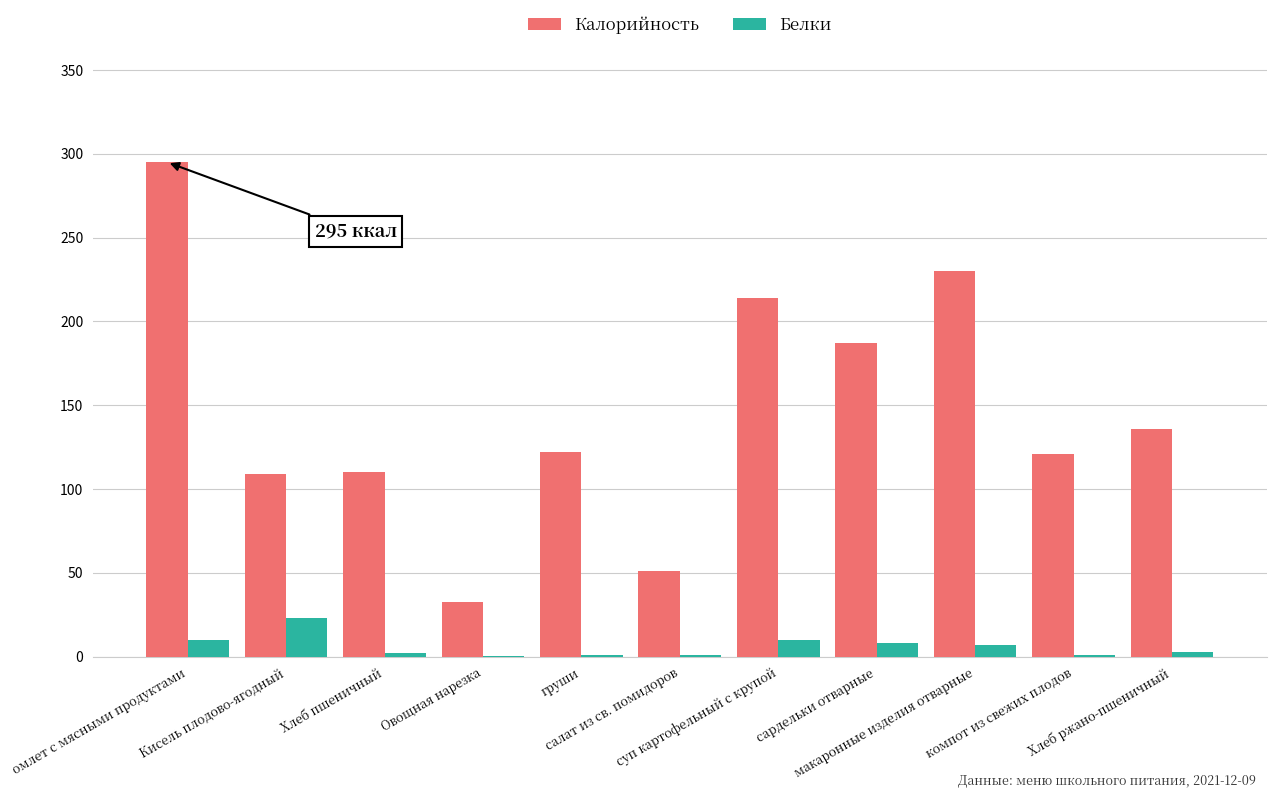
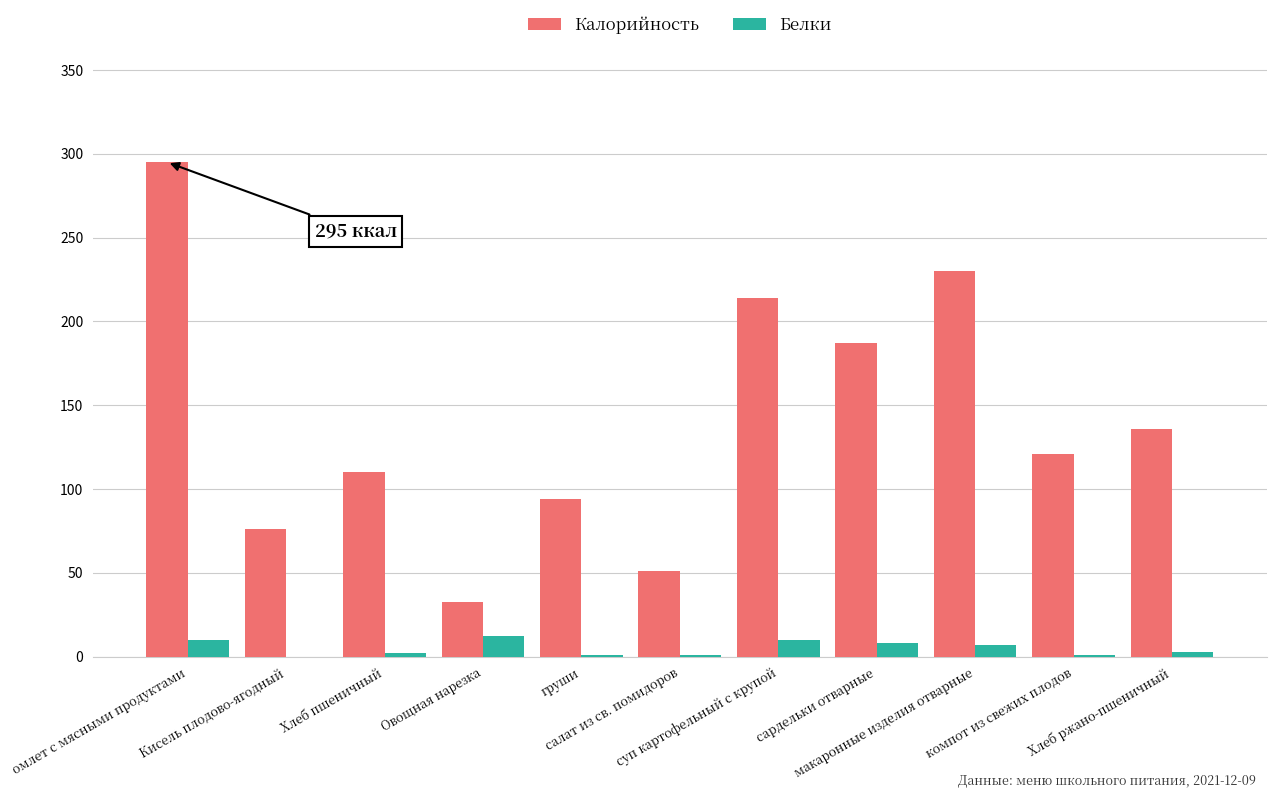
Калорийность, Кисель плодово-ягодный: 109 -> 76
Белки, Кисель плодово-ягодный: 23 -> 0
Белки, Овощная нарезка: 1 -> 12
Калорийность, груши: 122 -> 94
